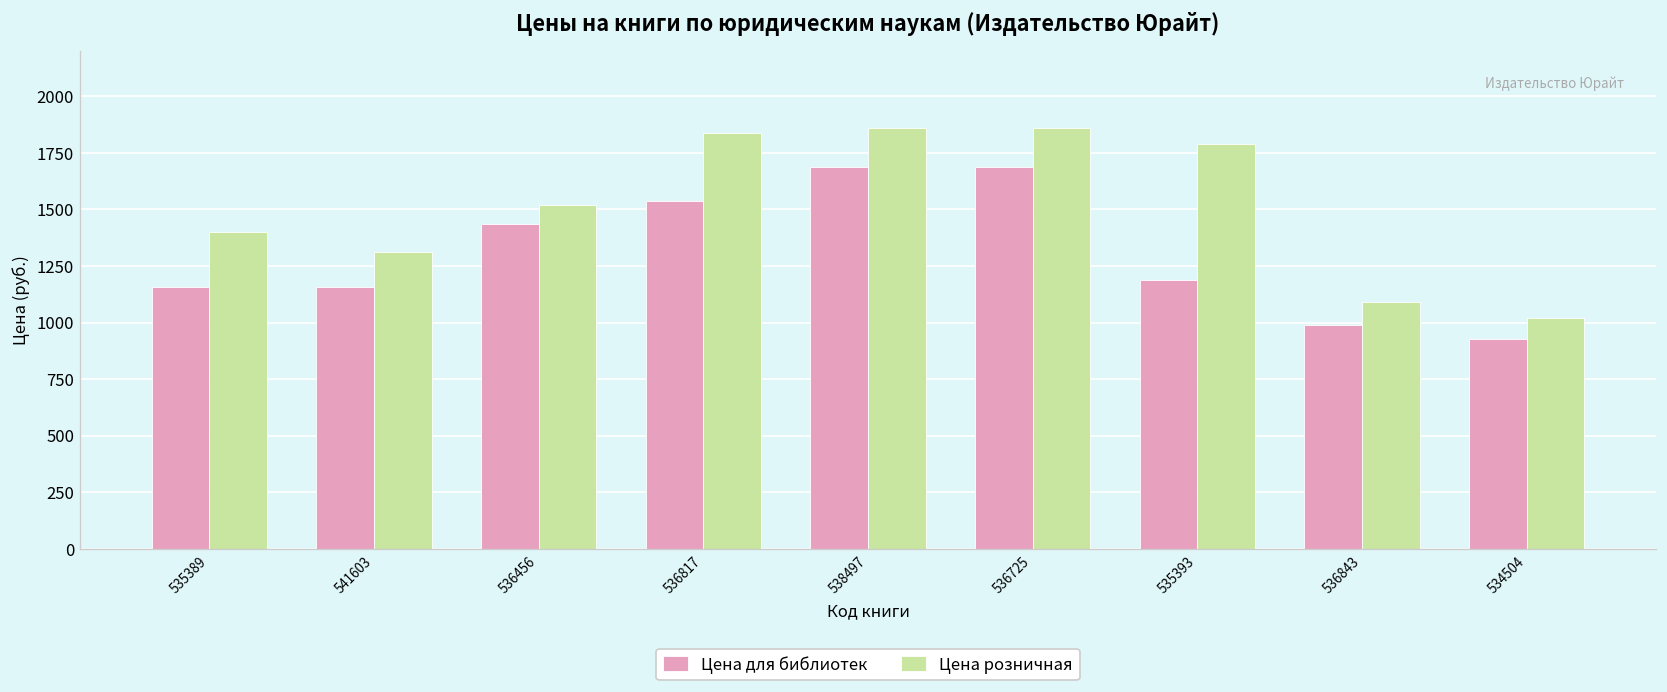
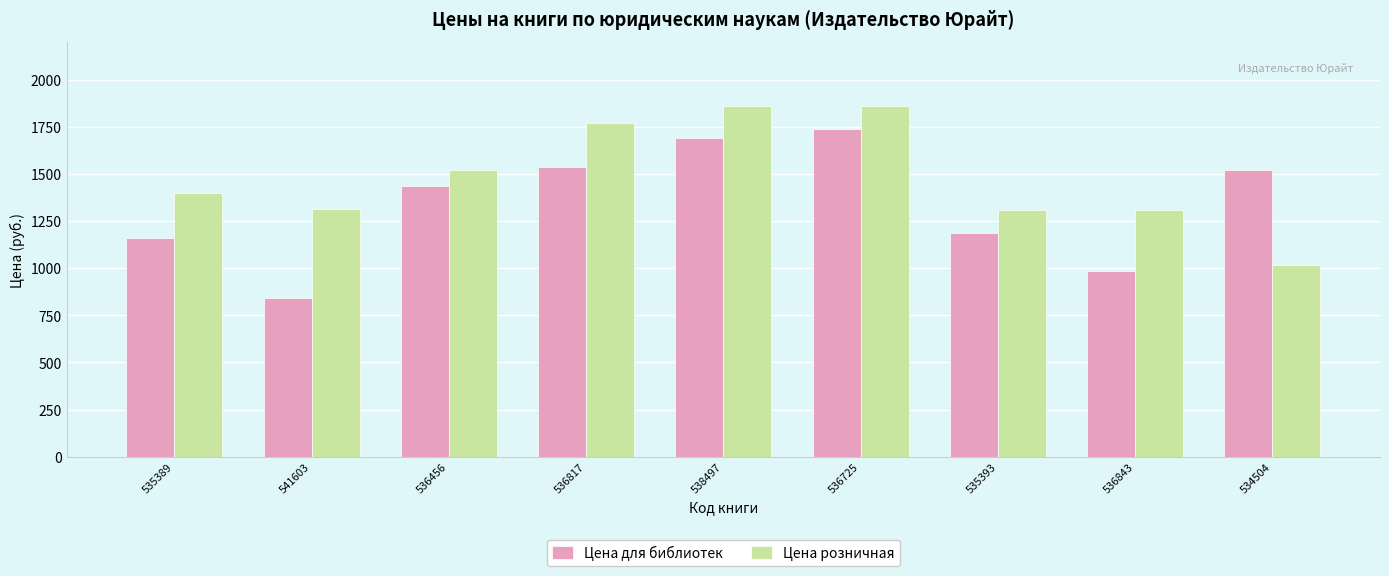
Цена для библиотек, 541603: 1160 -> 840
Цена розничная, 536817: 1840 -> 1770
Цена для библиотек, 536725: 1690 -> 1740
Цена розничная, 535393: 1790 -> 1310
Цена розничная, 536843: 1090 -> 1310
Цена для библиотек, 534504: 930 -> 1520
